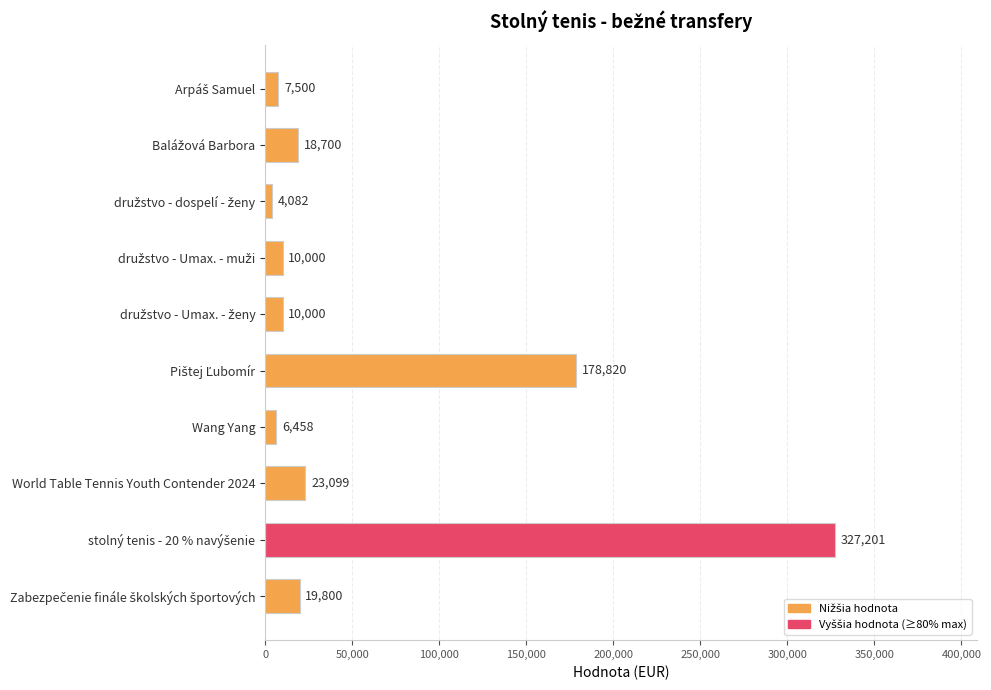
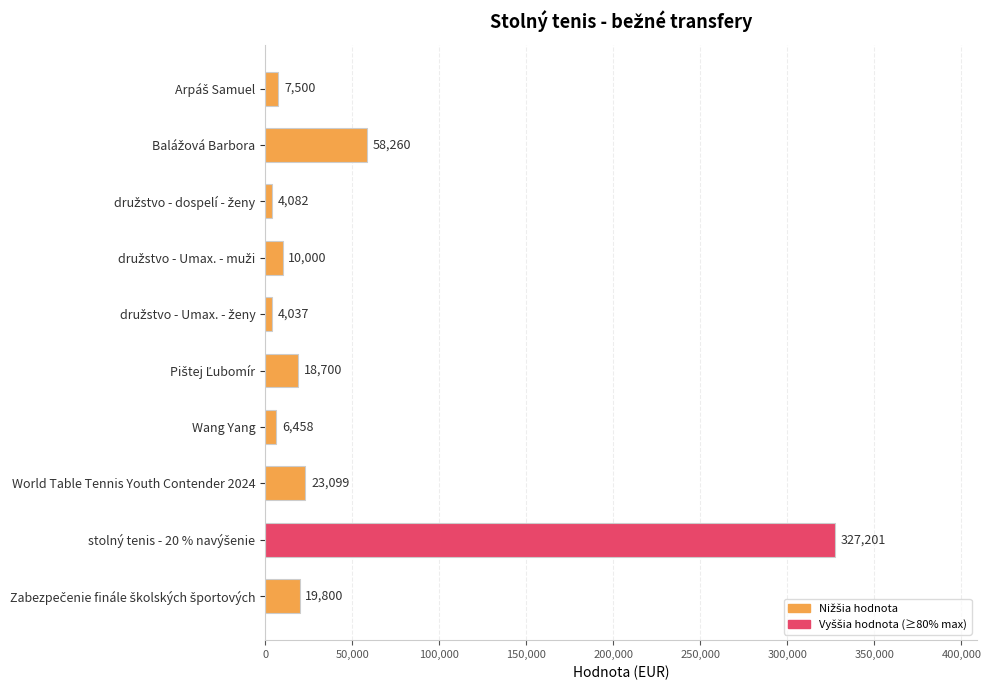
Balážová Barbora: 18,700 -> 58,260
družstvo - Umax. - ženy: 10,000 -> 4,037
Pištej Ľubomír: 178,820 -> 18,700
